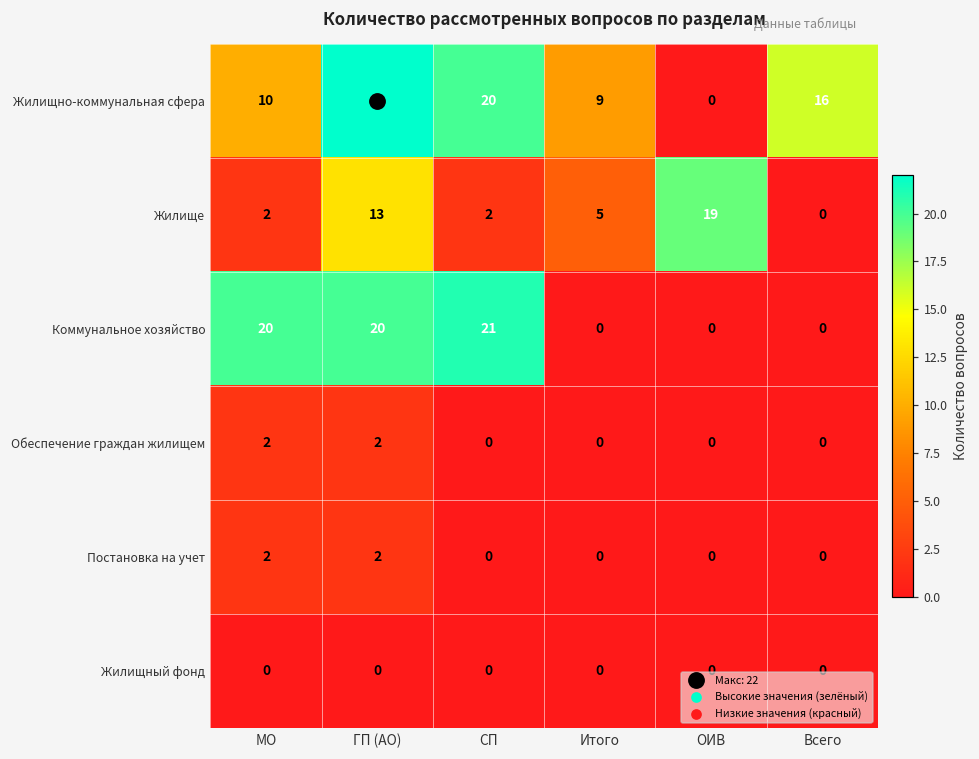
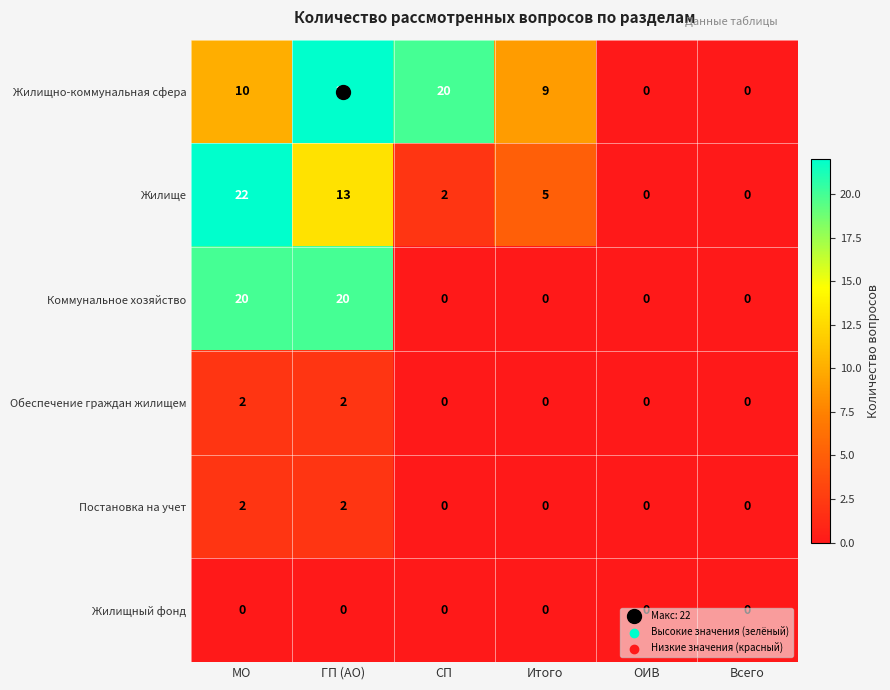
Жилищно-коммунальная сфера, Всего: 16 -> 0
Жилище, МО: 2 -> 22
Жилище, ОИВ: 19 -> 0
Коммунальное хозяйство, СП: 21 -> 0
